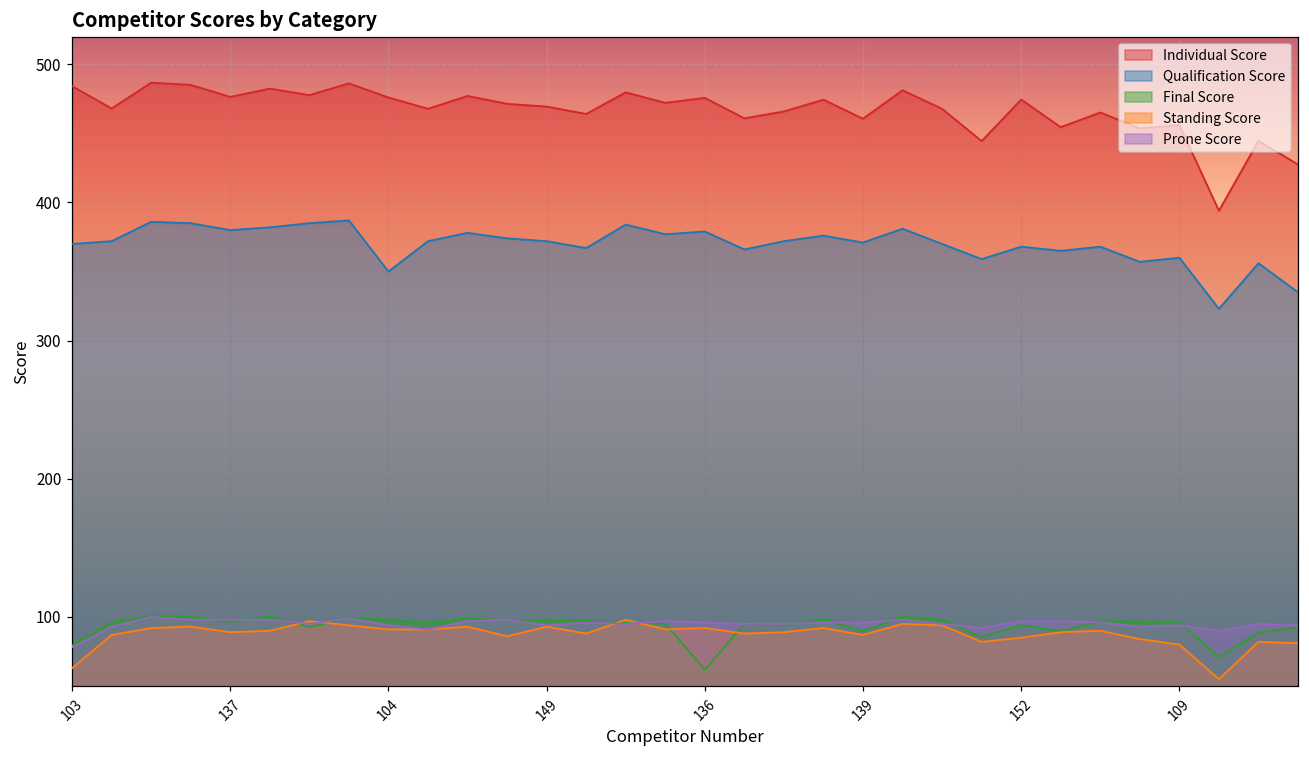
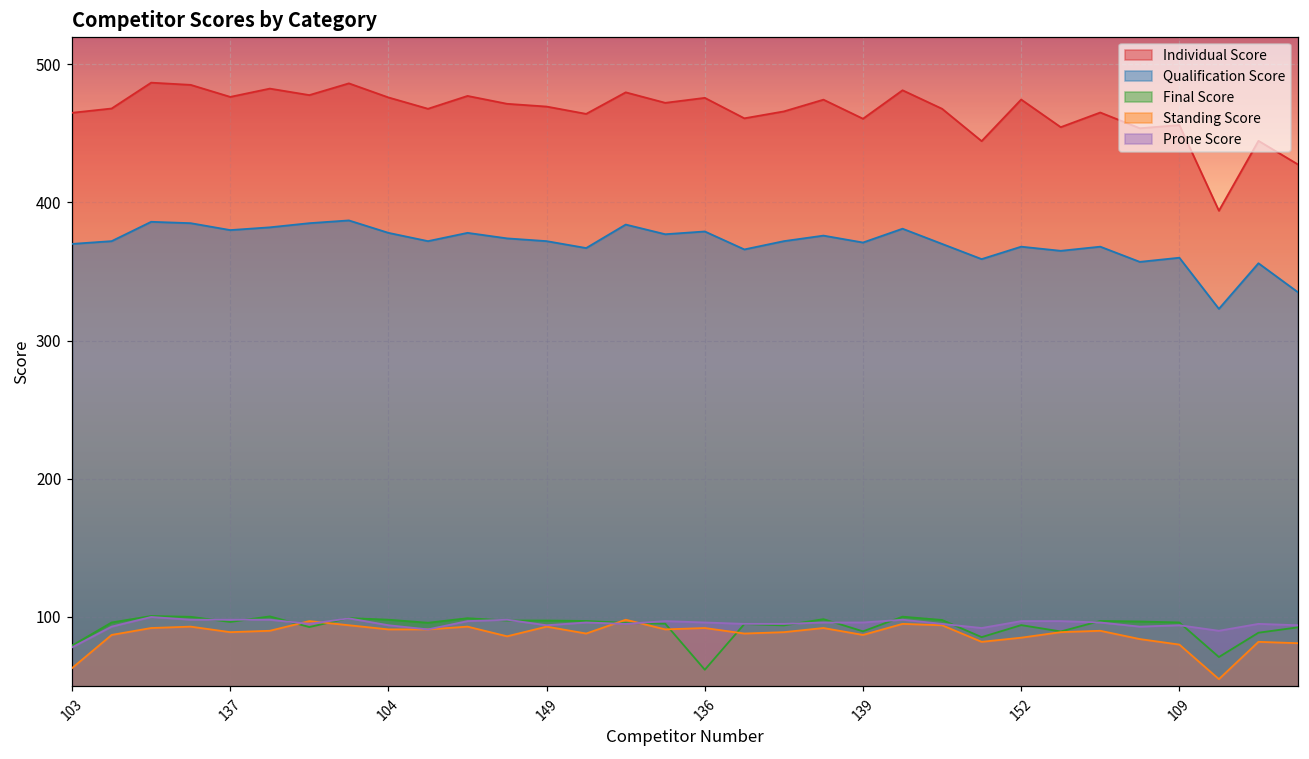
Individual Score, 103: 484 -> 465
Qualification Score, 104: 350 -> 378
